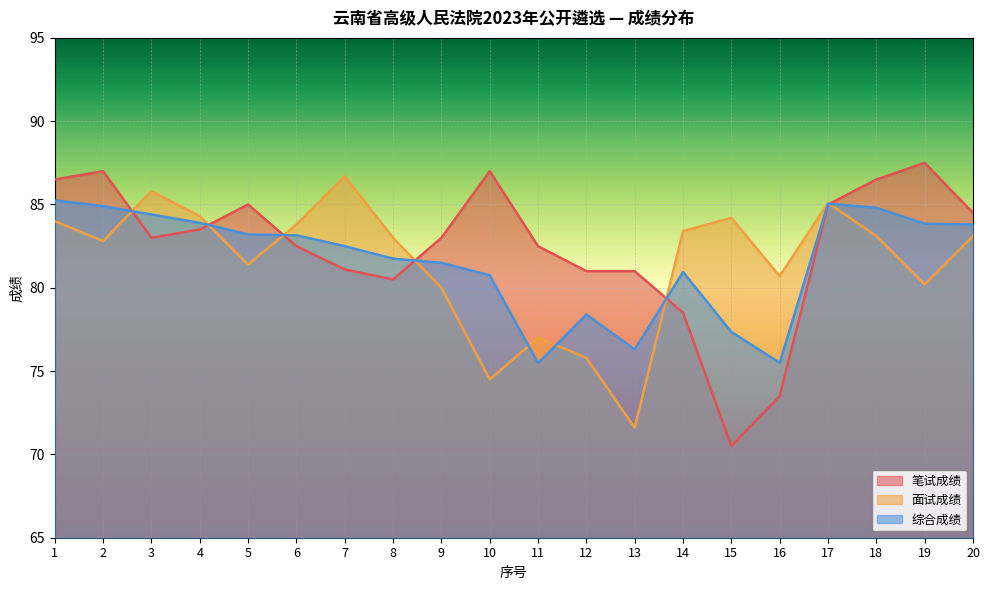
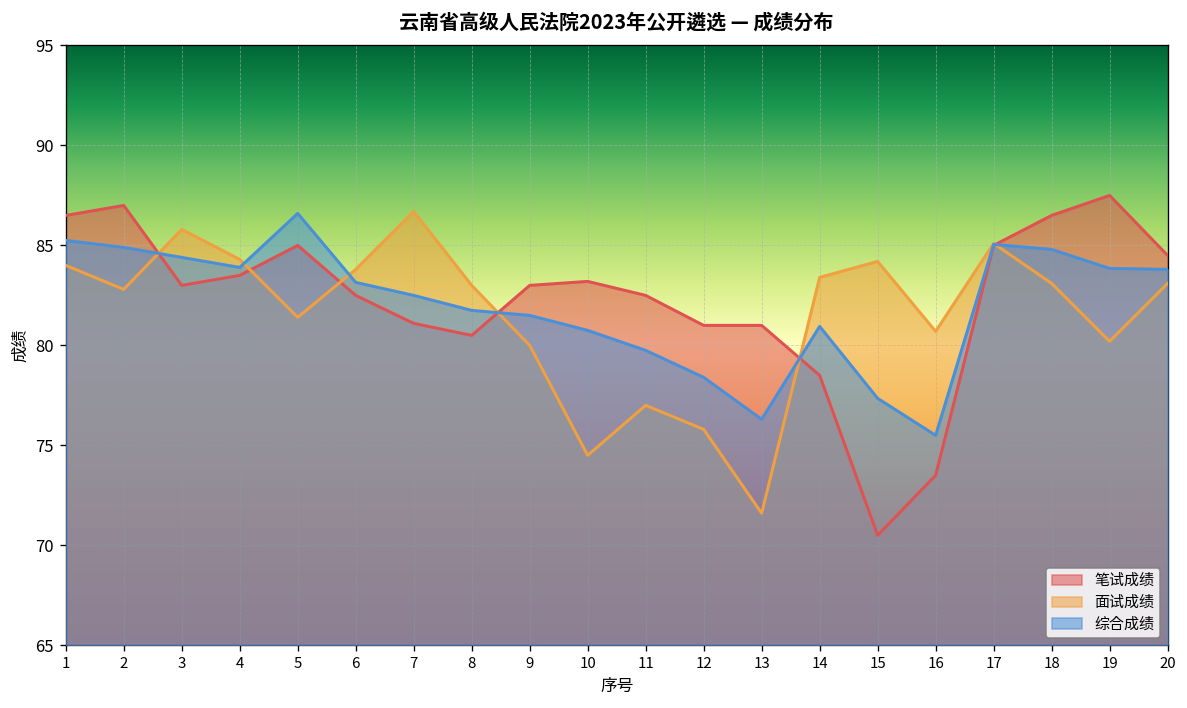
综合成绩, 5: 83.2 -> 86.6
笔试成绩, 10: 87.0 -> 83.2
综合成绩, 11: 75.5 -> 79.8
